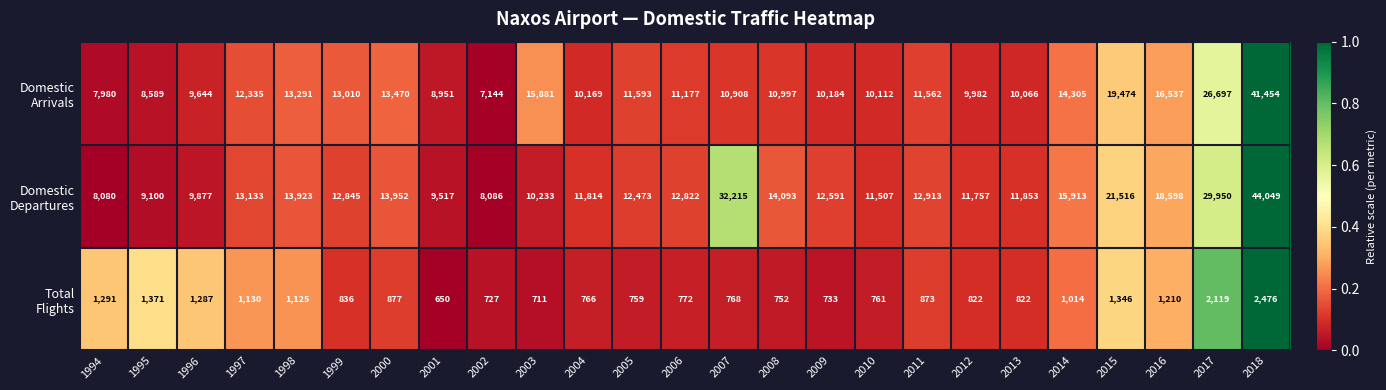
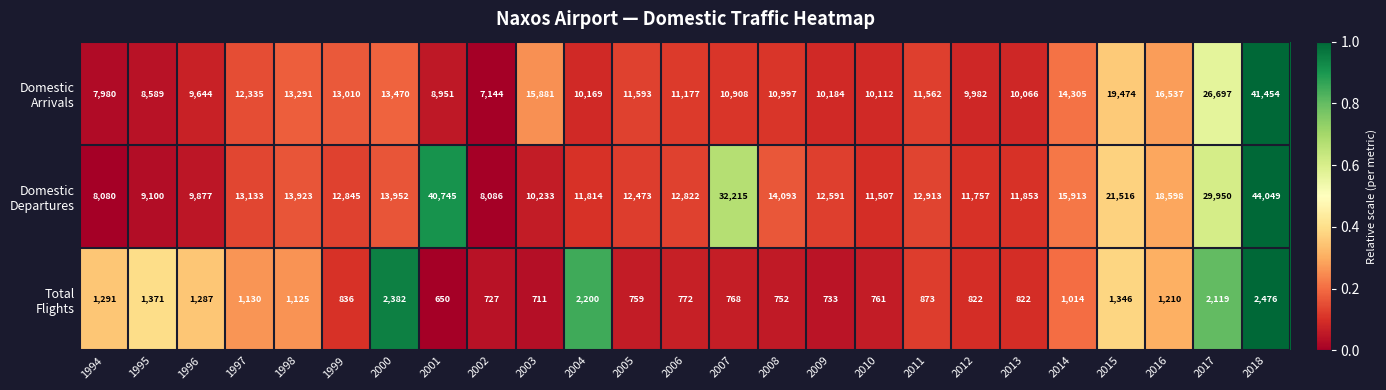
Domestic Departures, 2001: 9,517 -> 40,745
Total Flights, 2000: 877 -> 2,382
Total Flights, 2004: 766 -> 2,200
